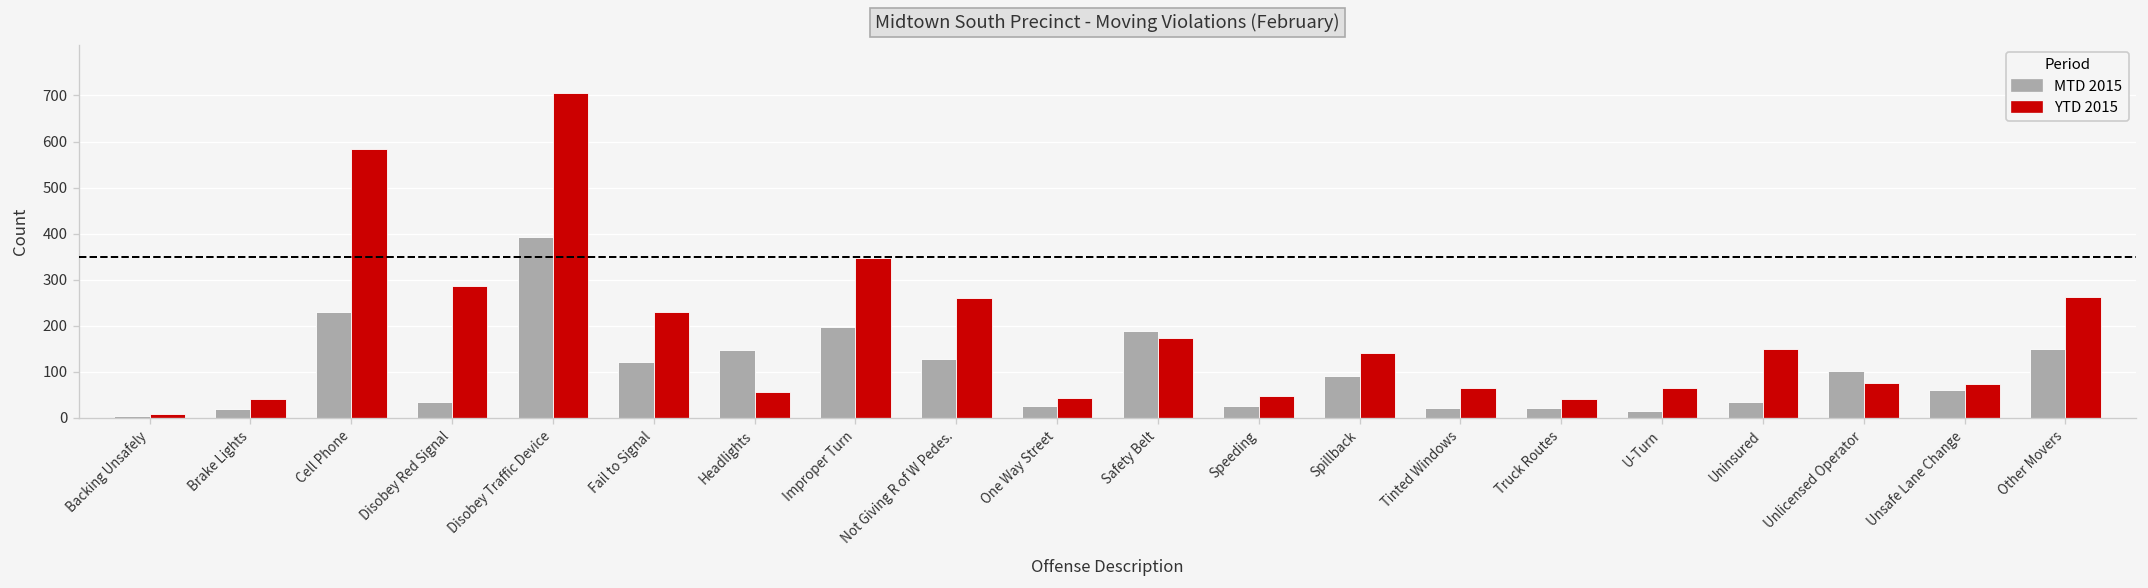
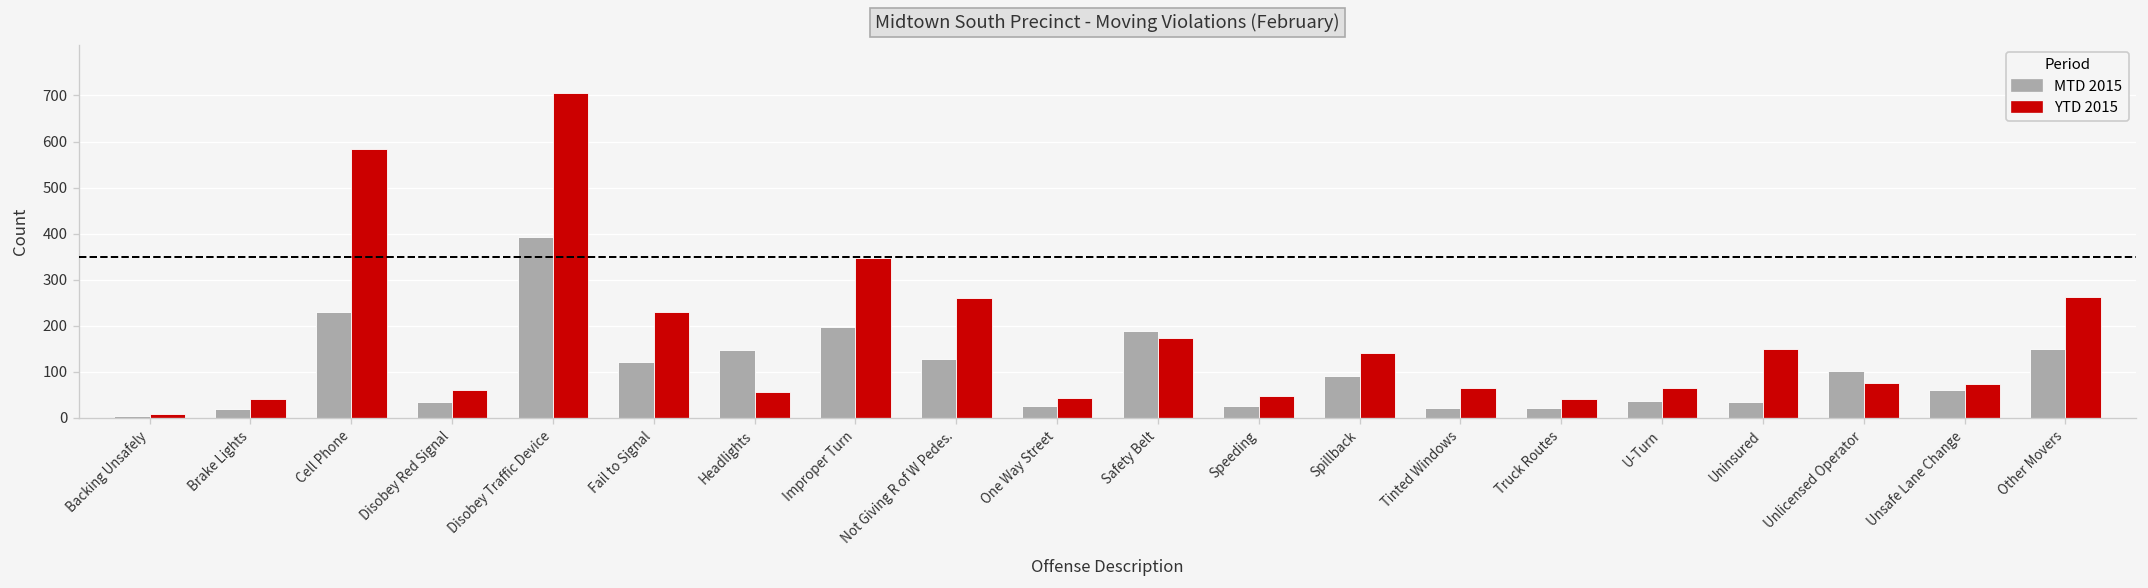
YTD 2015, Disobey Red Signal: 290 -> 60
MTD 2015, U-Turn: 20 -> 40
